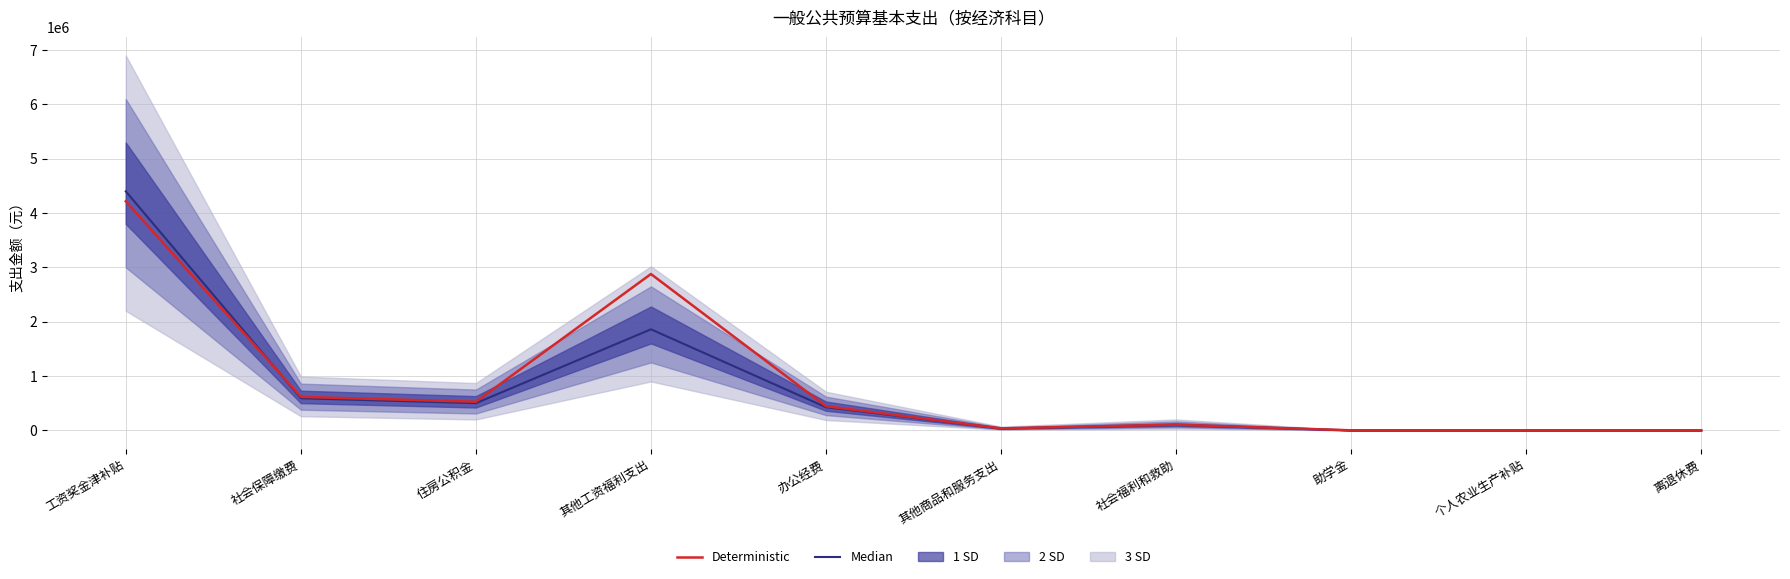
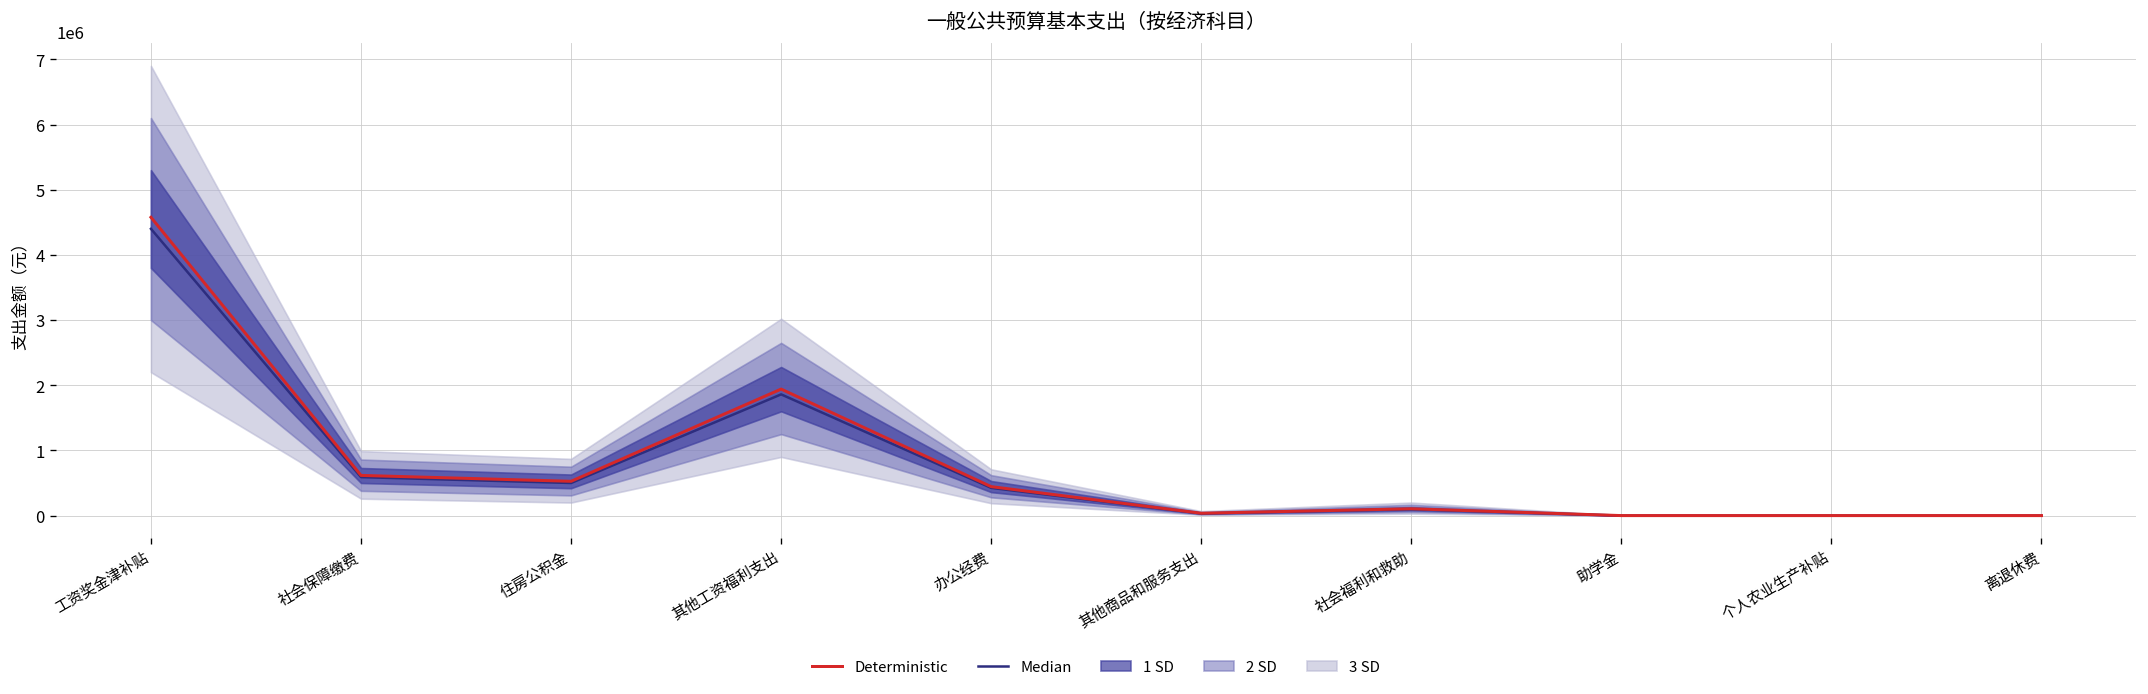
Deterministic, 工资奖金津补贴: 4200000 -> 4600000
Deterministic, 其他工资福利支出: 2900000 -> 1900000
